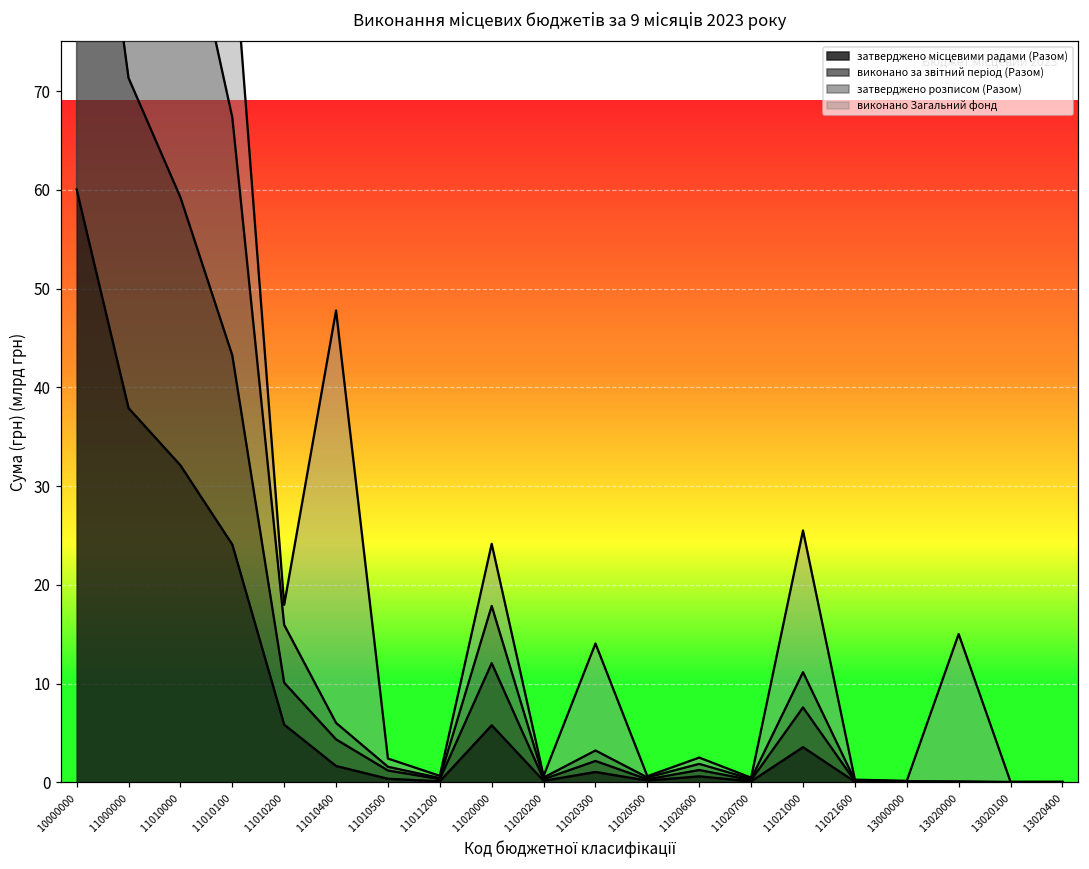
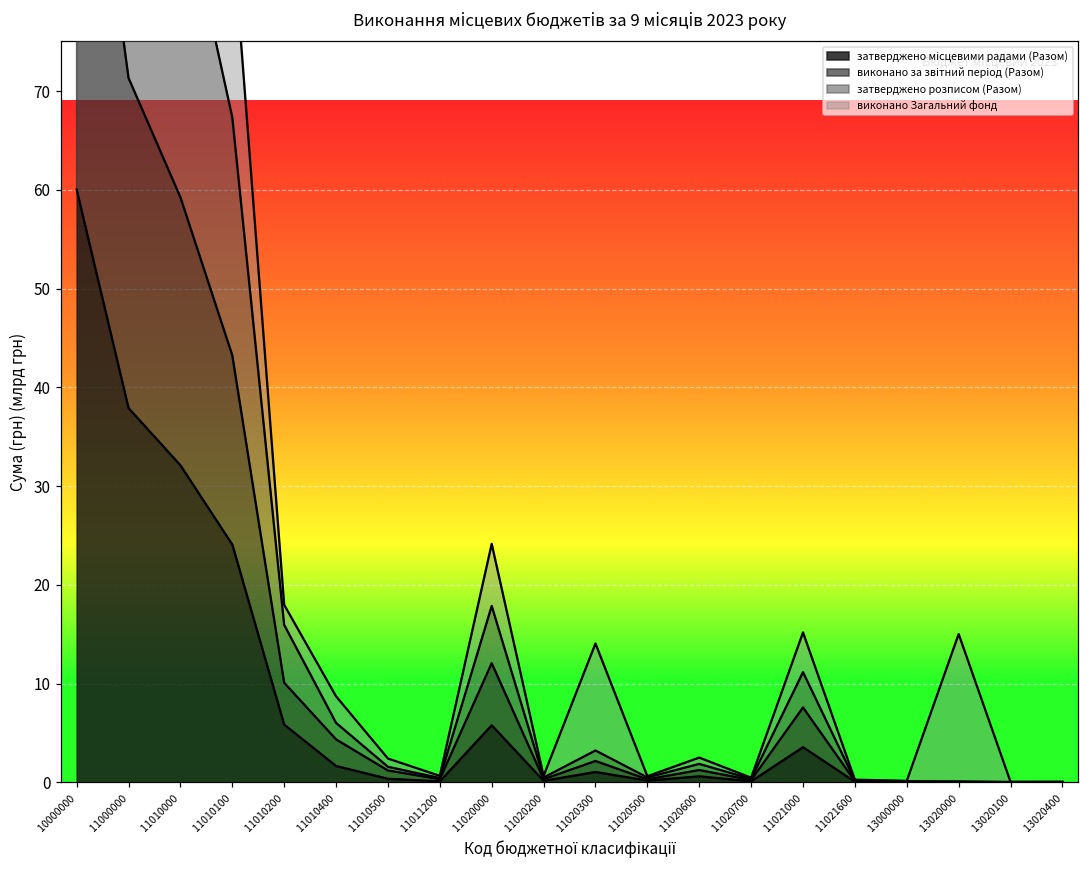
виконано Загальний фонд, 11010400: 42 -> 3
виконано Загальний фонд, 11021000: 14 -> 4
